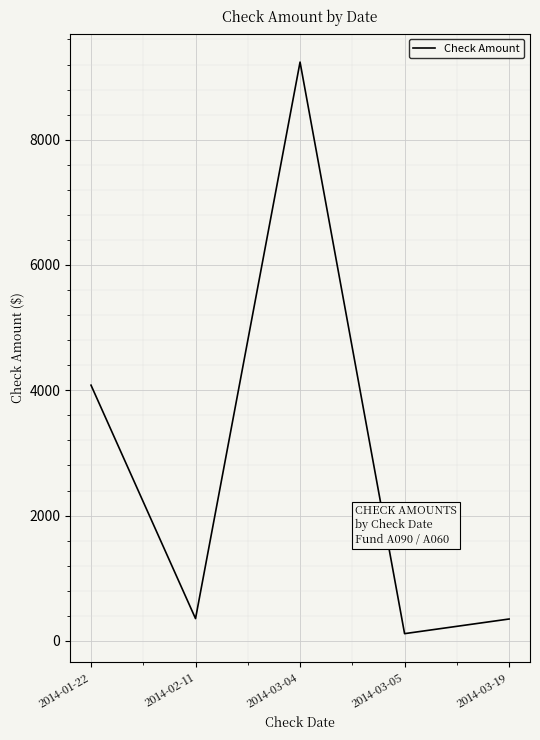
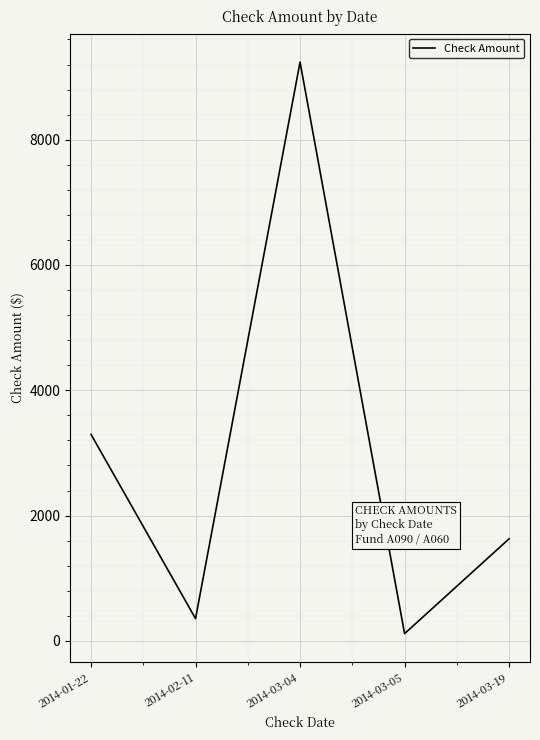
2014-01-22: 4100 -> 3300
2014-03-19: 300 -> 1600
